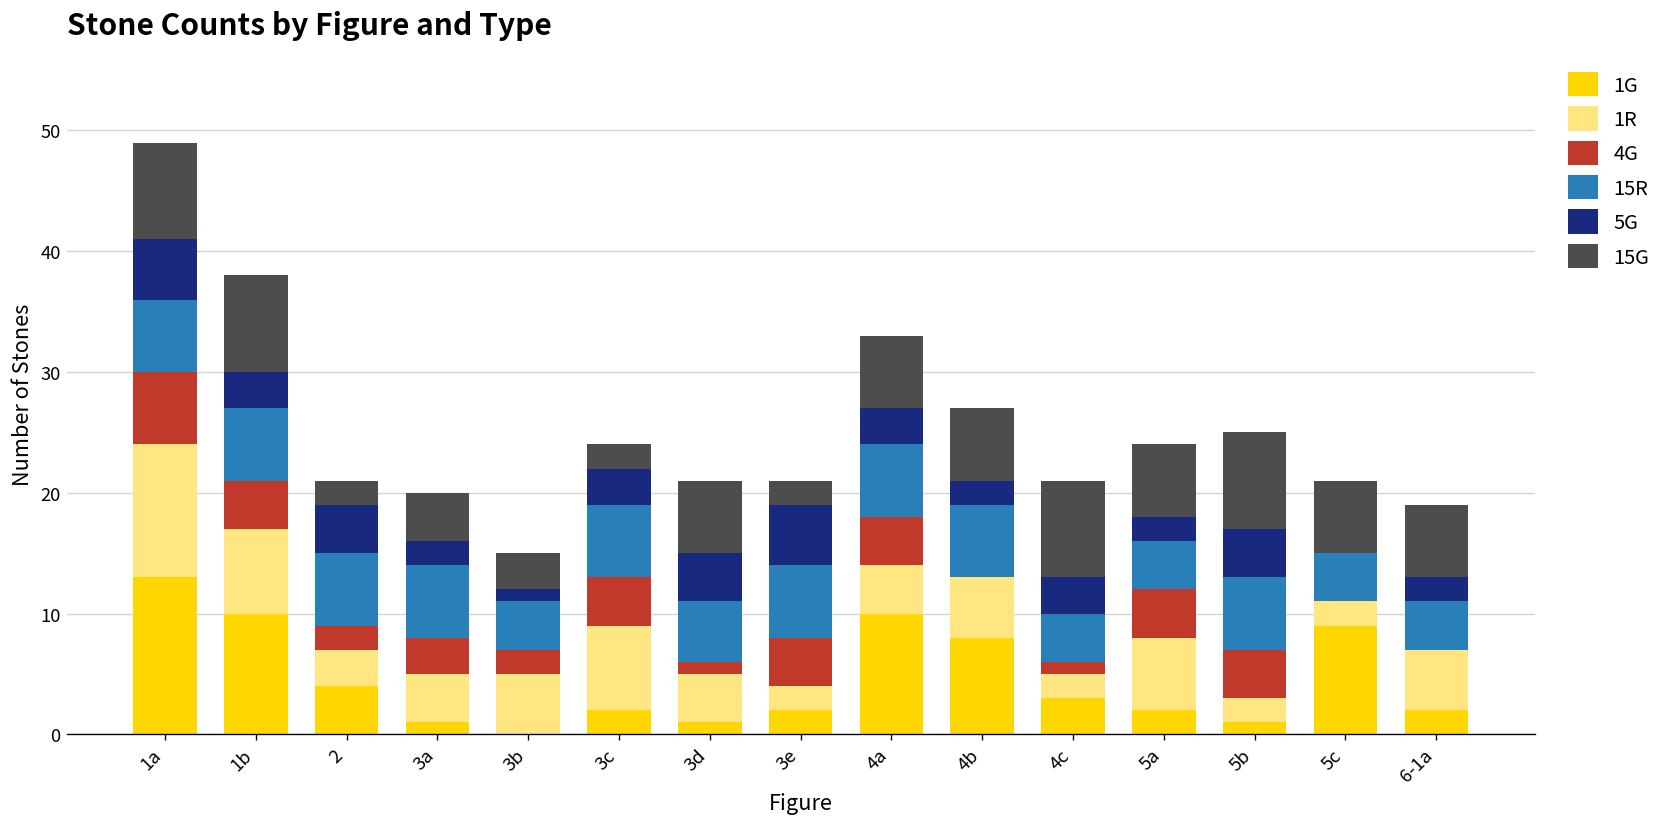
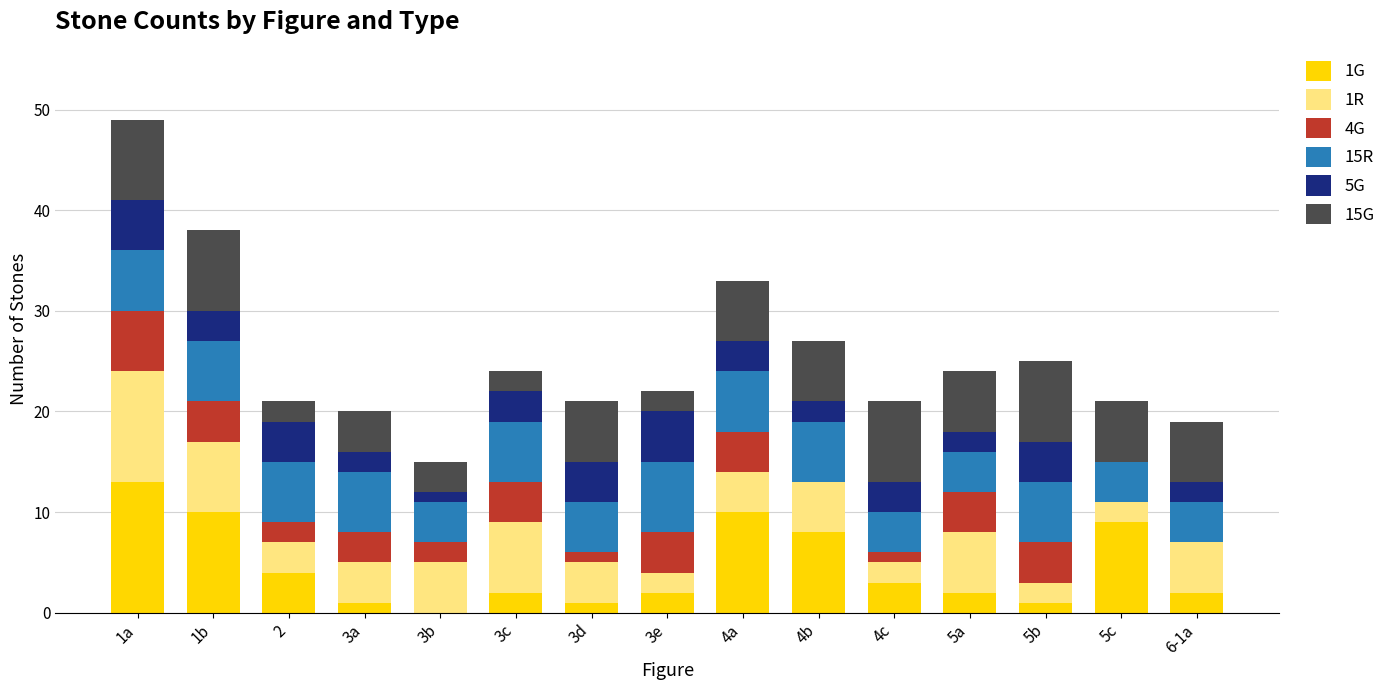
15R, 3e: 6 -> 7
